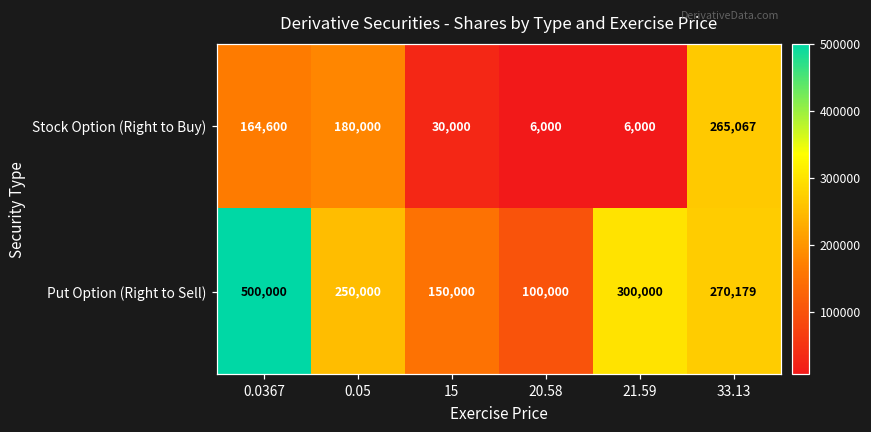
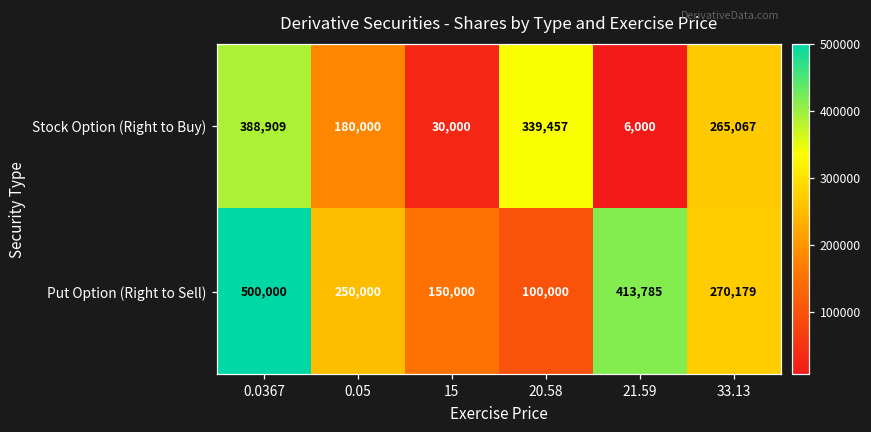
Stock Option (Right to Buy), 0.0367: 164,600 -> 388,909
Stock Option (Right to Buy), 20.58: 6,000 -> 339,457
Put Option (Right to Sell), 21.59: 300,000 -> 413,785
